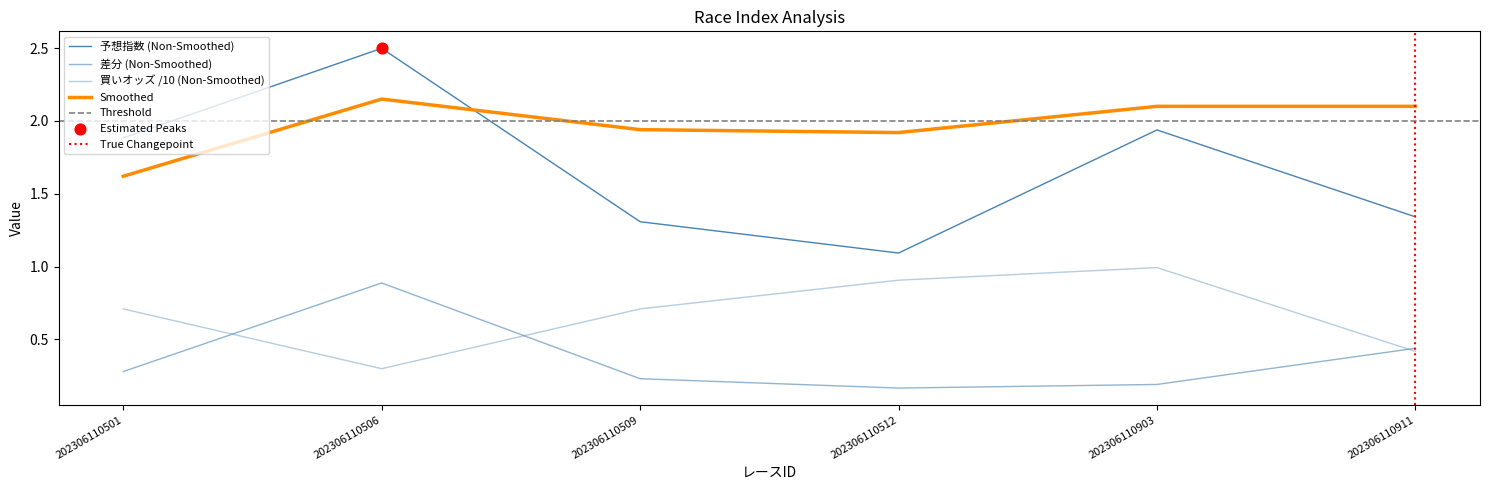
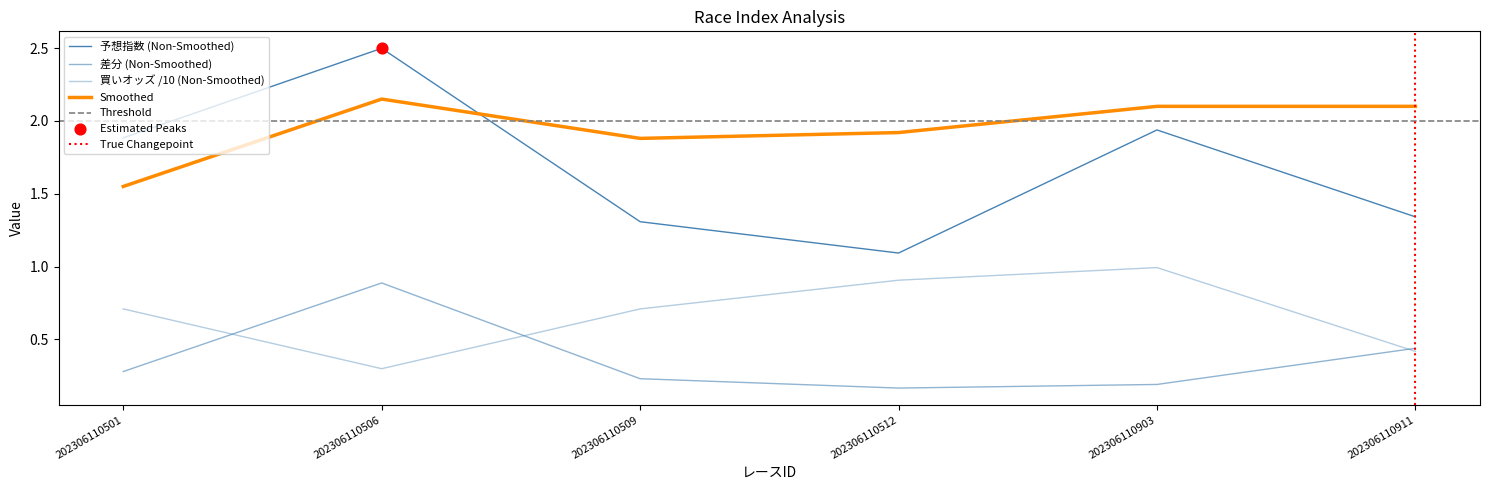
Smoothed, 202306110501: 1.62 -> 1.55
Smoothed, 202306110509: 1.94 -> 1.88
